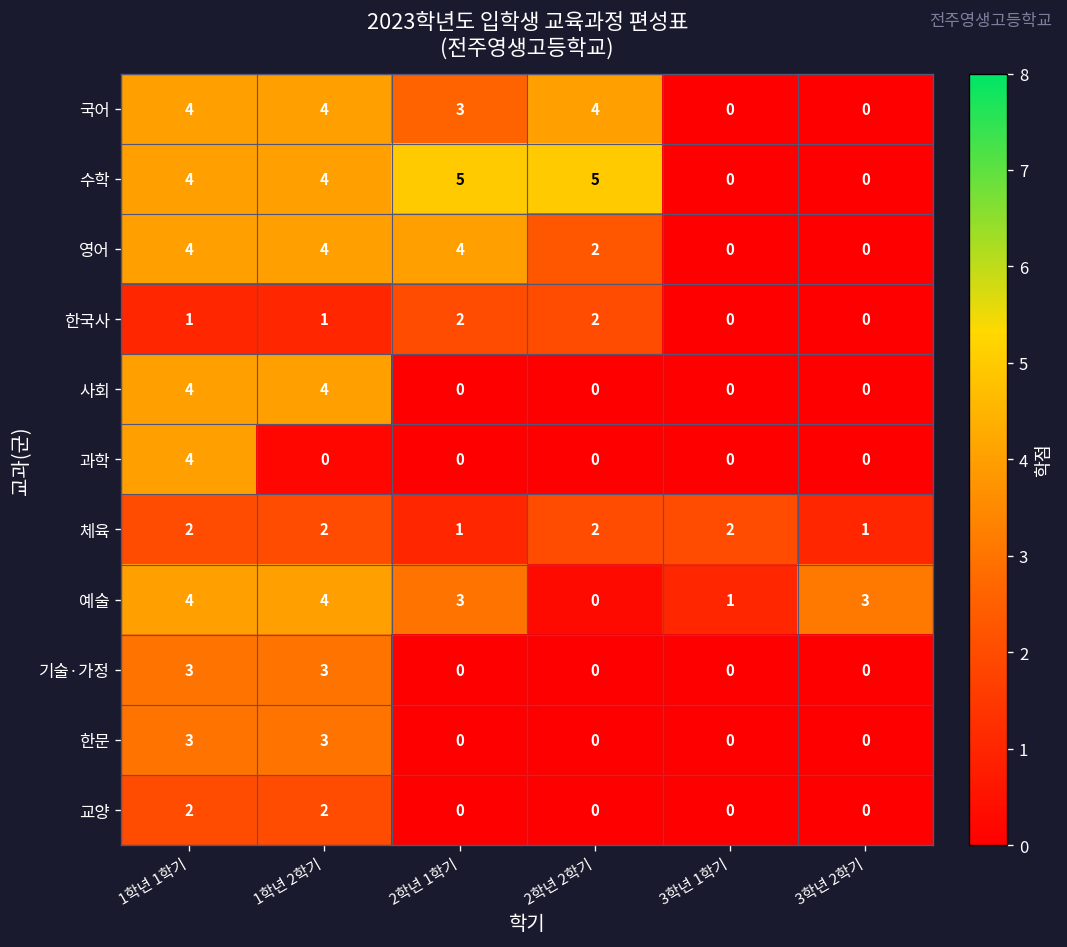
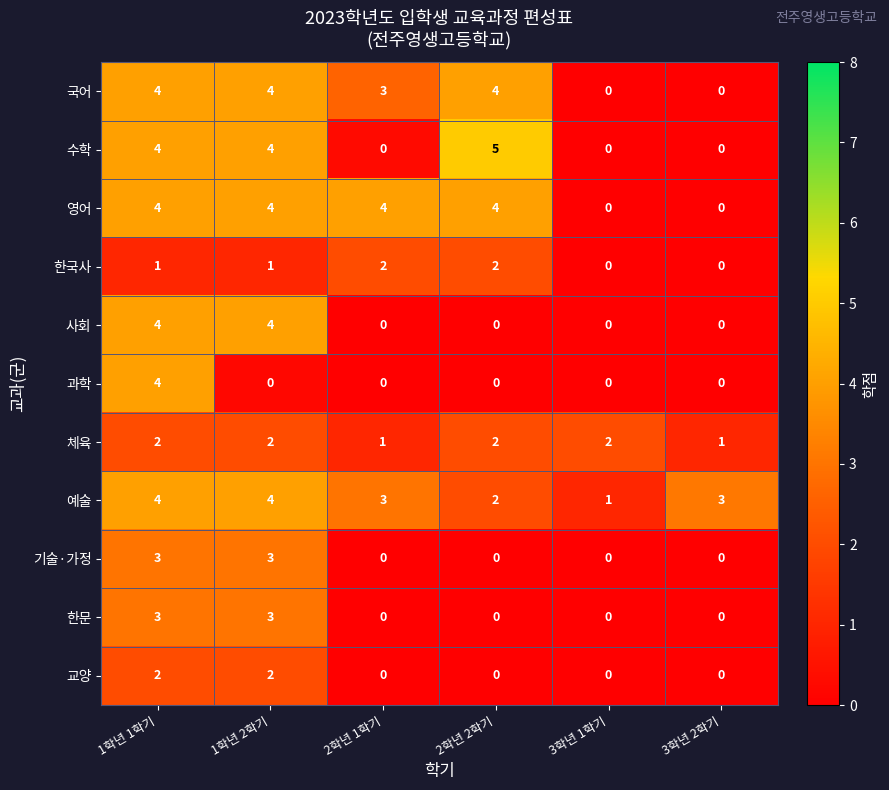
수학, 2학년 1학기: 5 -> 0
영어, 2학년 2학기: 2 -> 4
예술, 2학년 2학기: 0 -> 2
